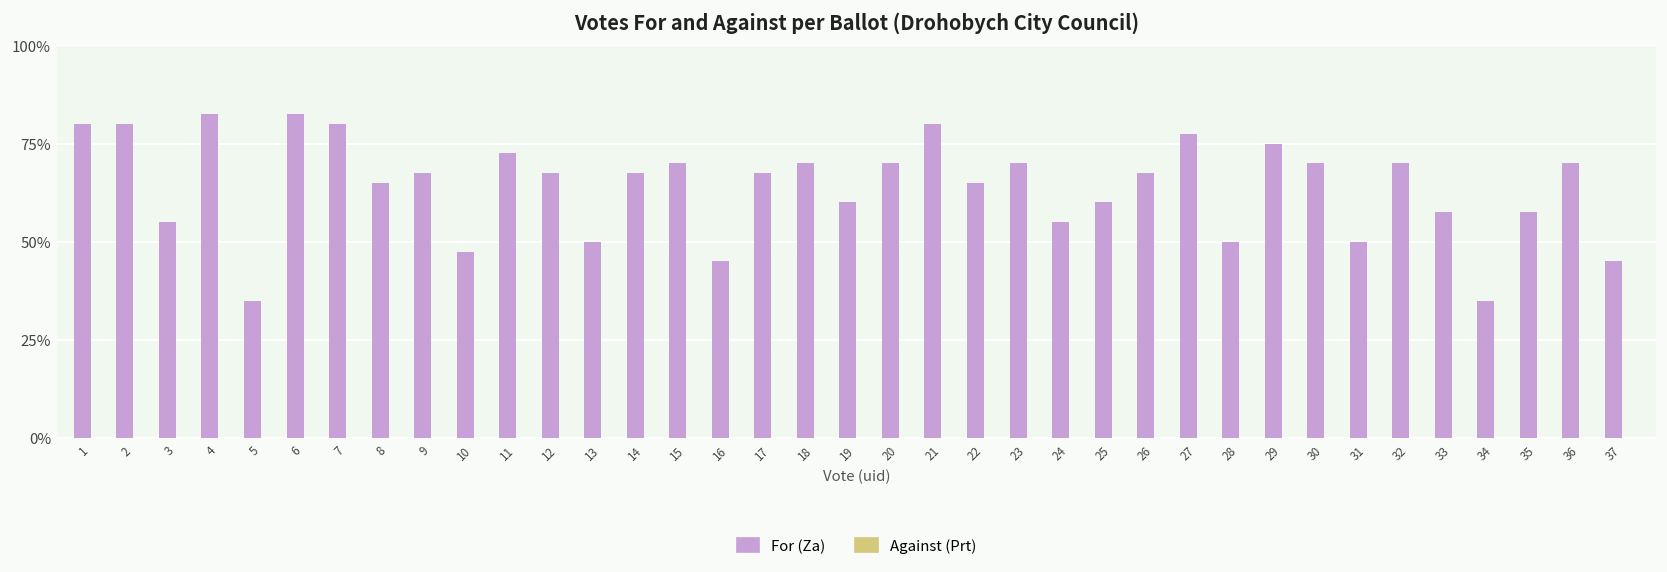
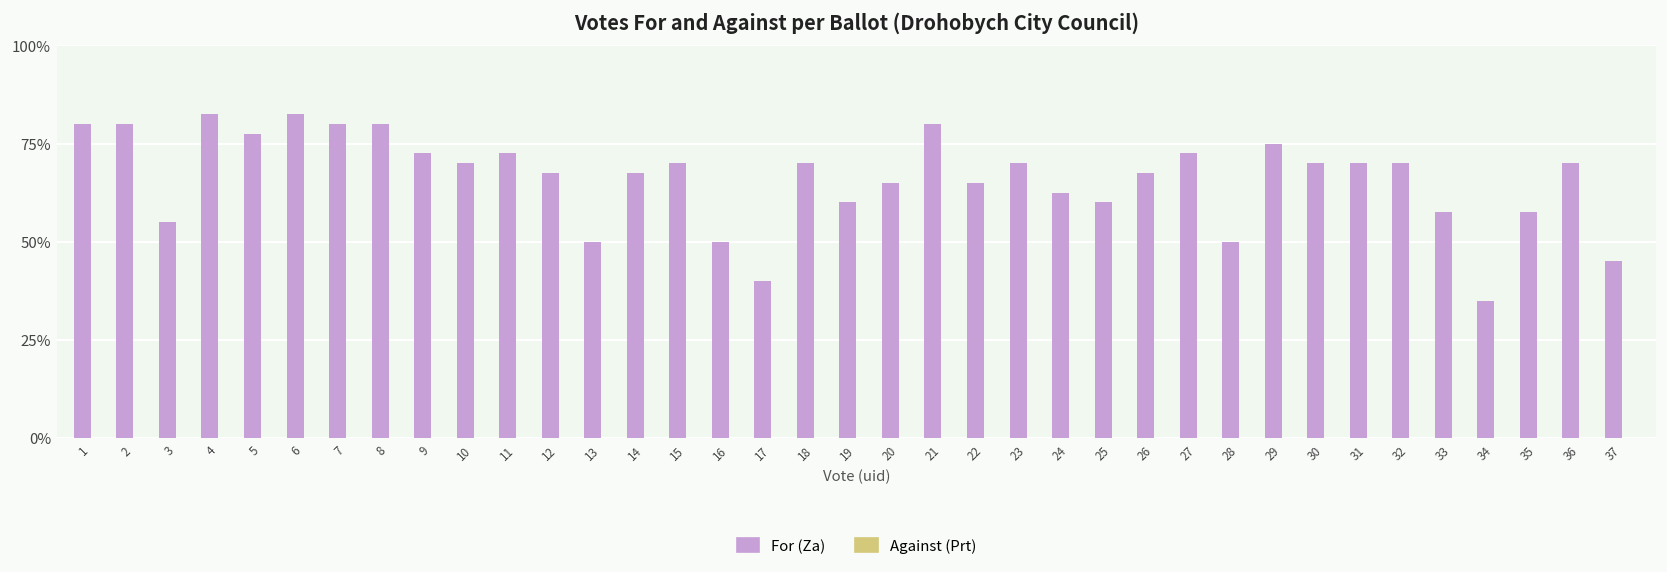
For (Za), 5: 35% -> 78%
For (Za), 8: 65% -> 80%
For (Za), 9: 68% -> 73%
For (Za), 10: 48% -> 70%
For (Za), 16: 45% -> 50%
For (Za), 17: 68% -> 40%
For (Za), 20: 70% -> 65%
For (Za), 24: 55% -> 63%
For (Za), 27: 78% -> 73%
For (Za), 31: 50% -> 70%
